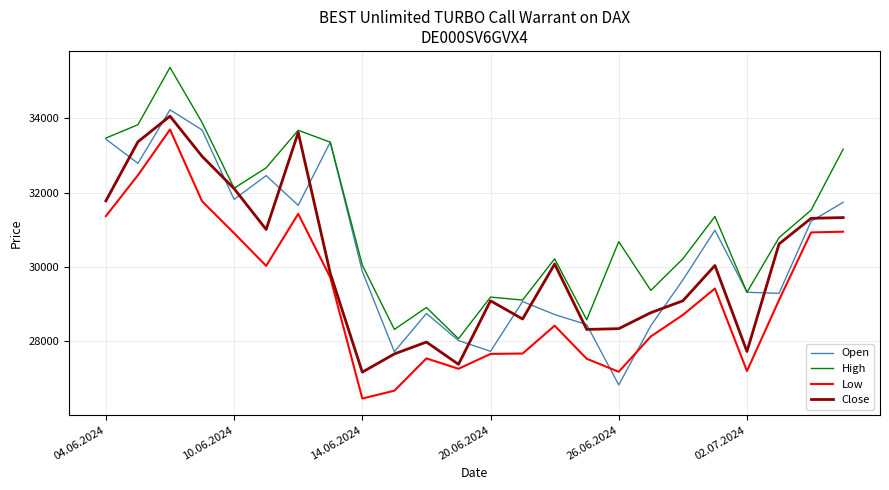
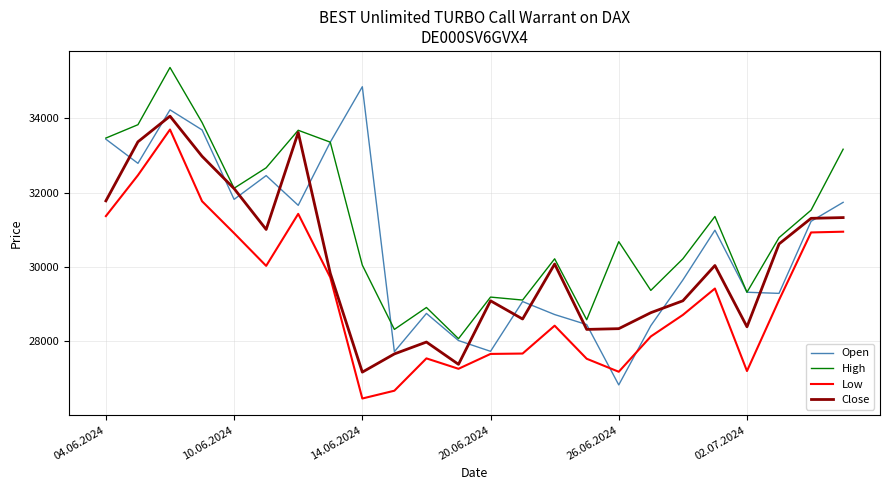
Open, 14.06.2024: 29900 -> 34800
Close, 02.07.2024: 27700 -> 28400
